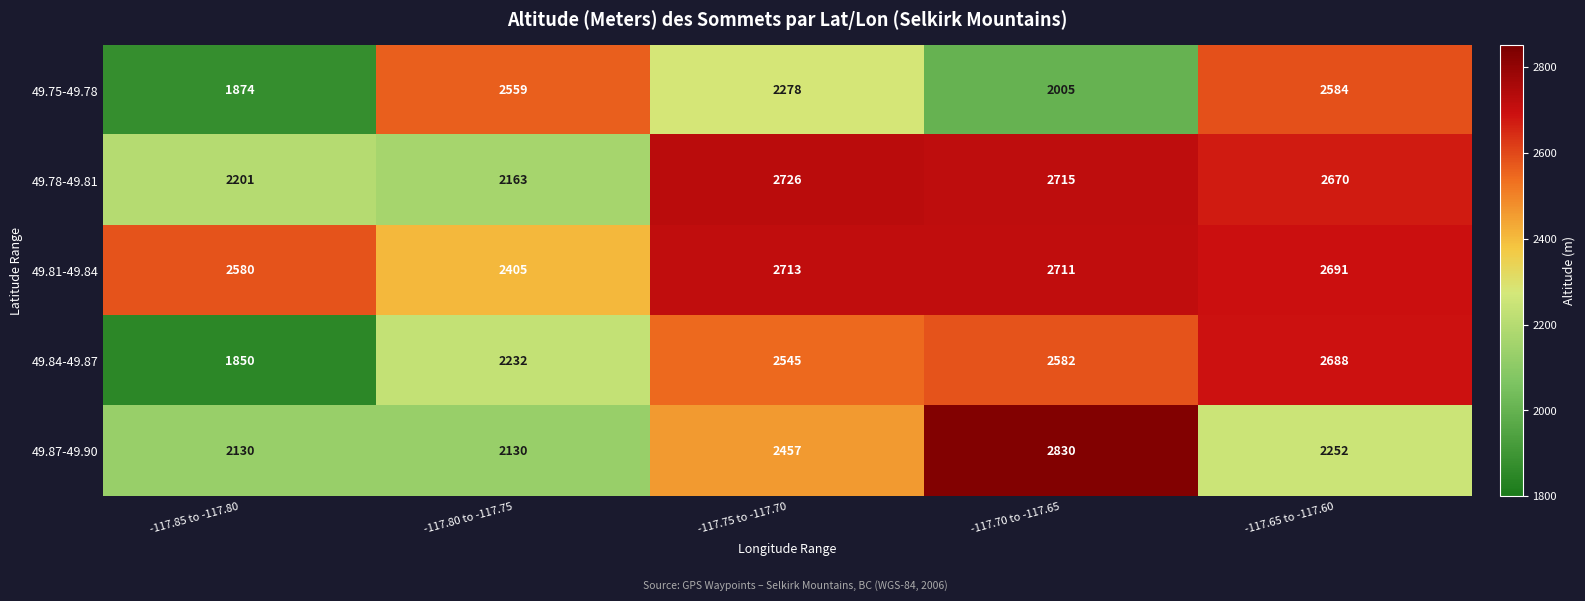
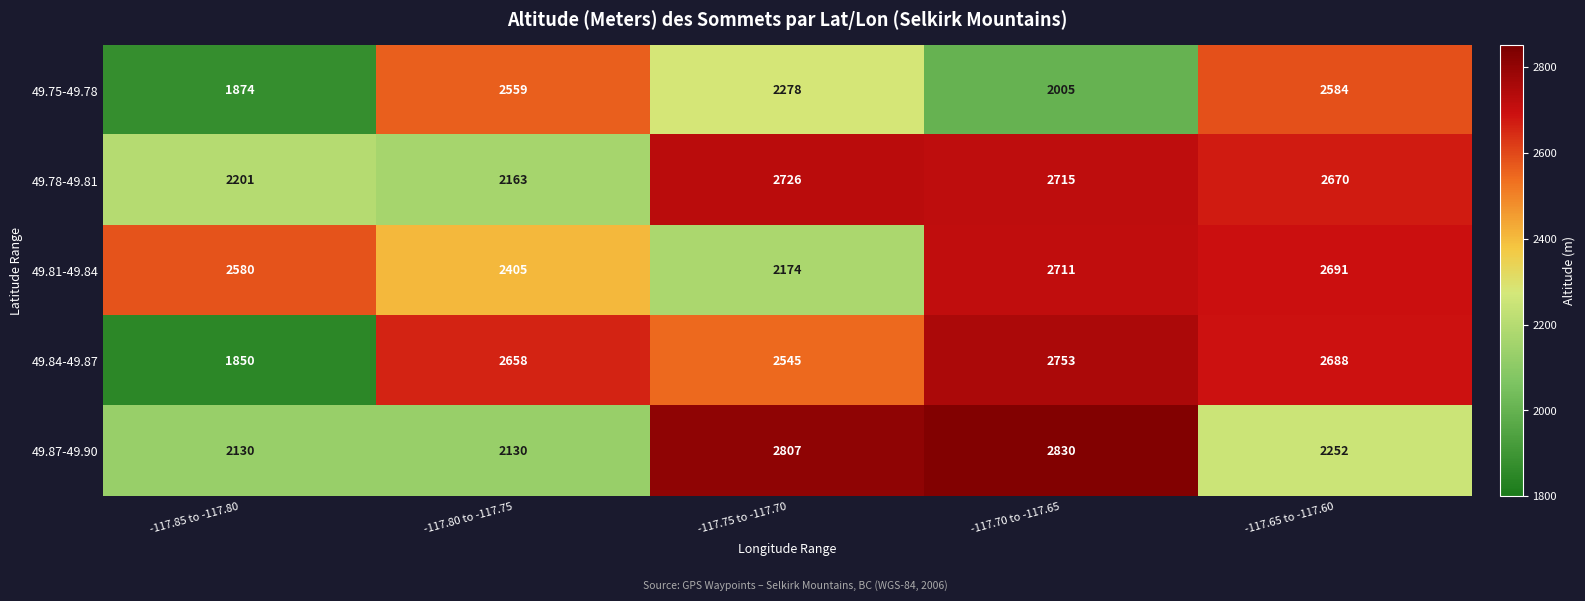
49.81-49.84, -117.75 to -117.70: 2713 -> 2174
49.84-49.87, -117.80 to -117.75: 2232 -> 2658
49.84-49.87, -117.70 to -117.65: 2582 -> 2753
49.87-49.90, -117.75 to -117.70: 2457 -> 2807
